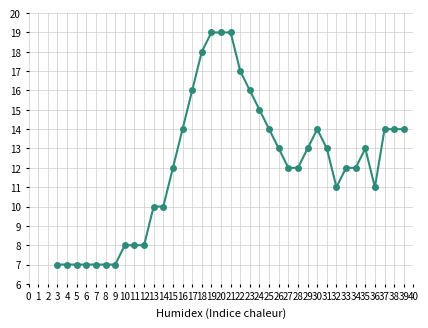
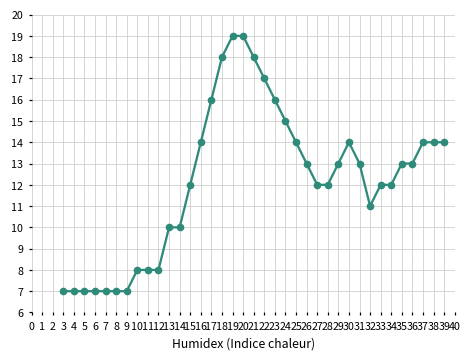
21: 19 -> 18
36: 11 -> 13
